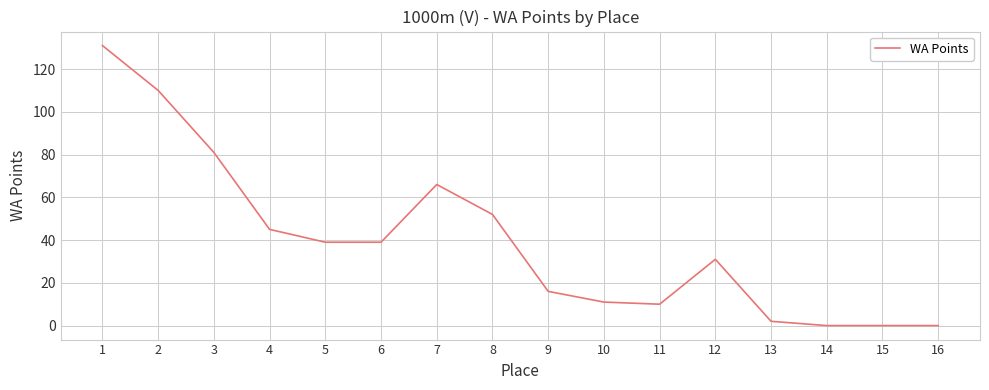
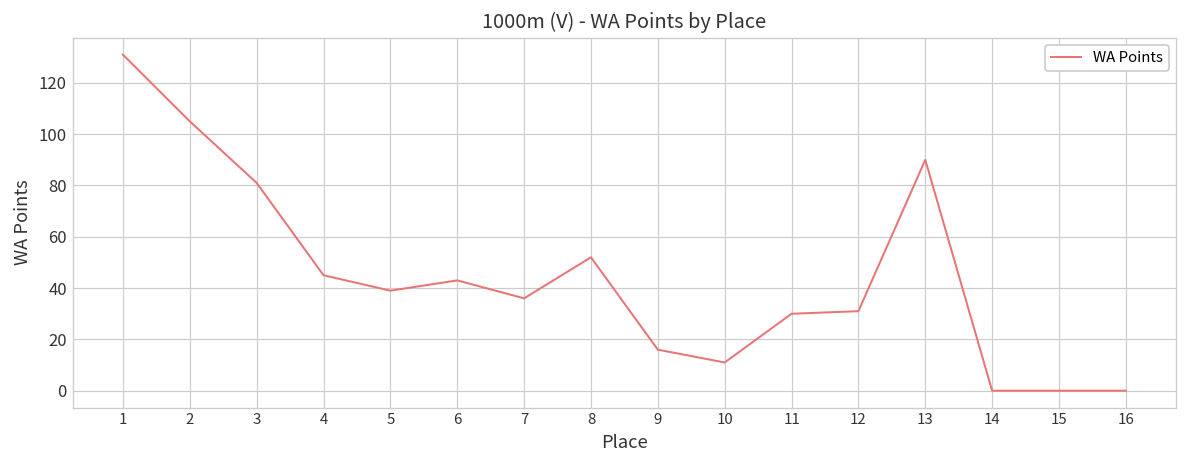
2: 110 -> 105
6: 39 -> 43
7: 66 -> 36
11: 10 -> 30
13: 2 -> 90
